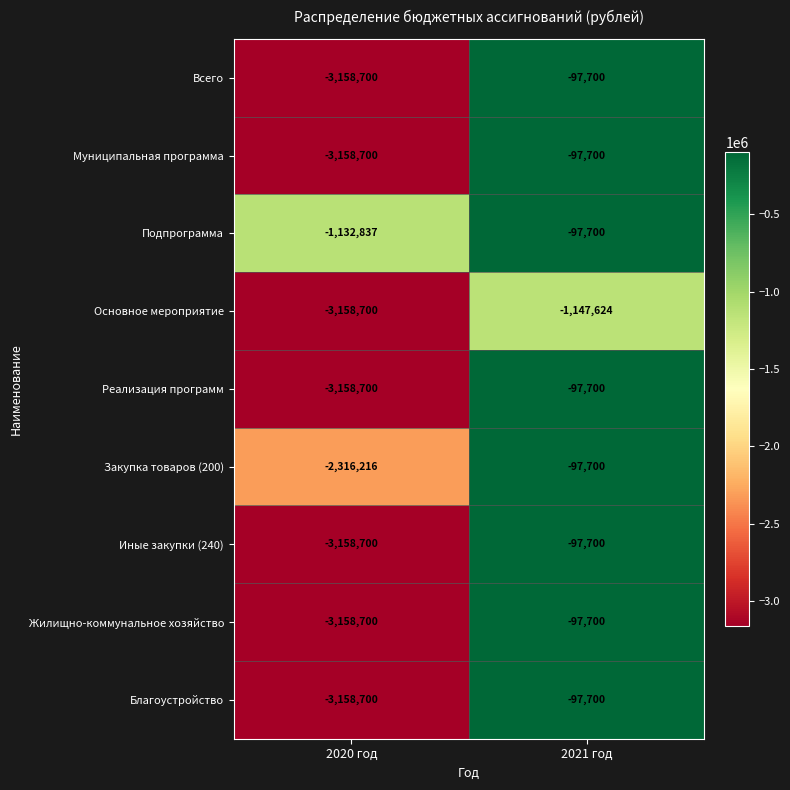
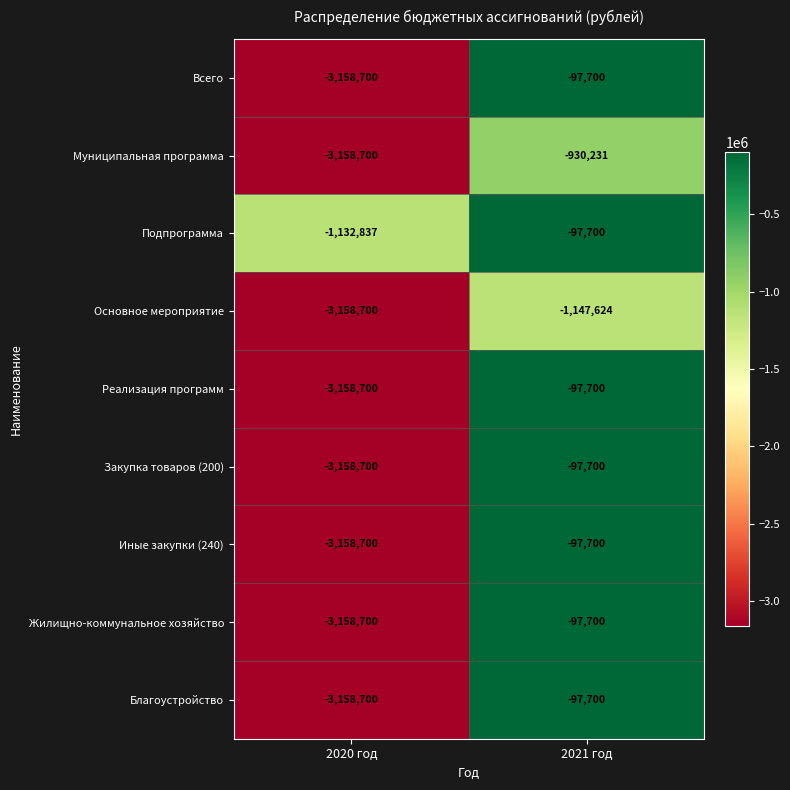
Муниципальная программа, 2021 год: -97,700 -> -930,231
Закупка товаров (200), 2020 год: -2,316,216 -> -3,158,700
